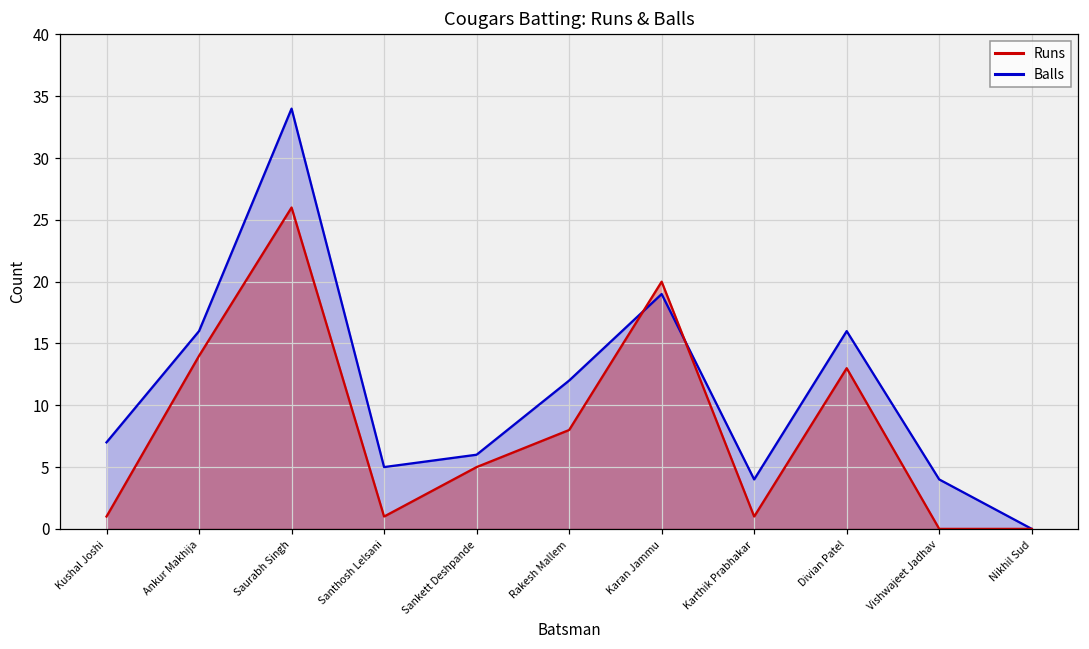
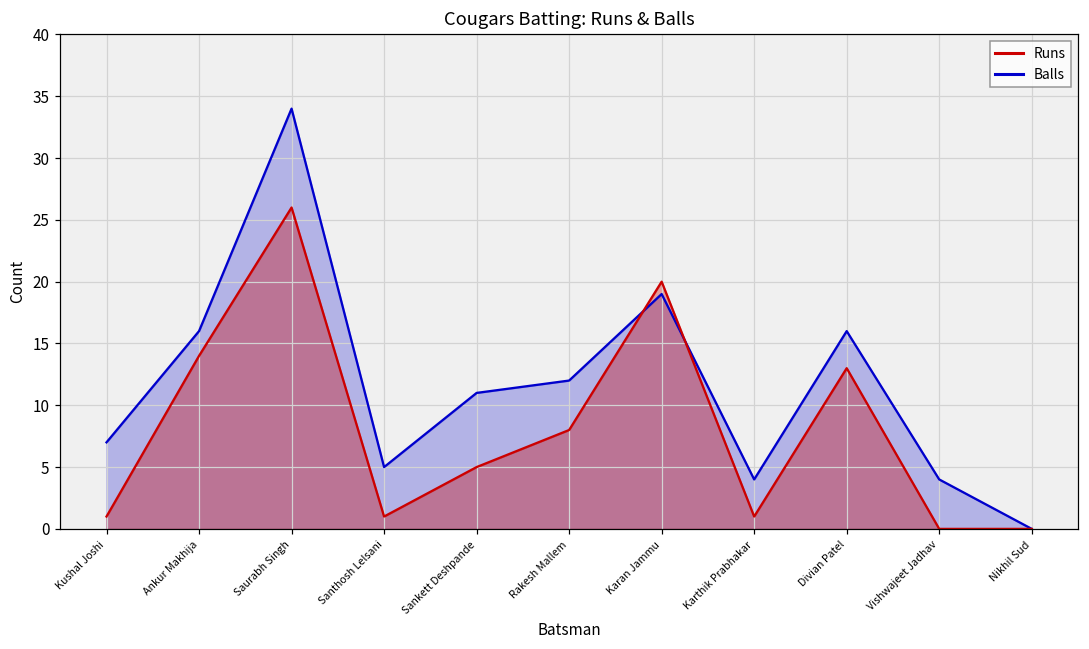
Balls, Sankett Deshpande: 6 -> 11
